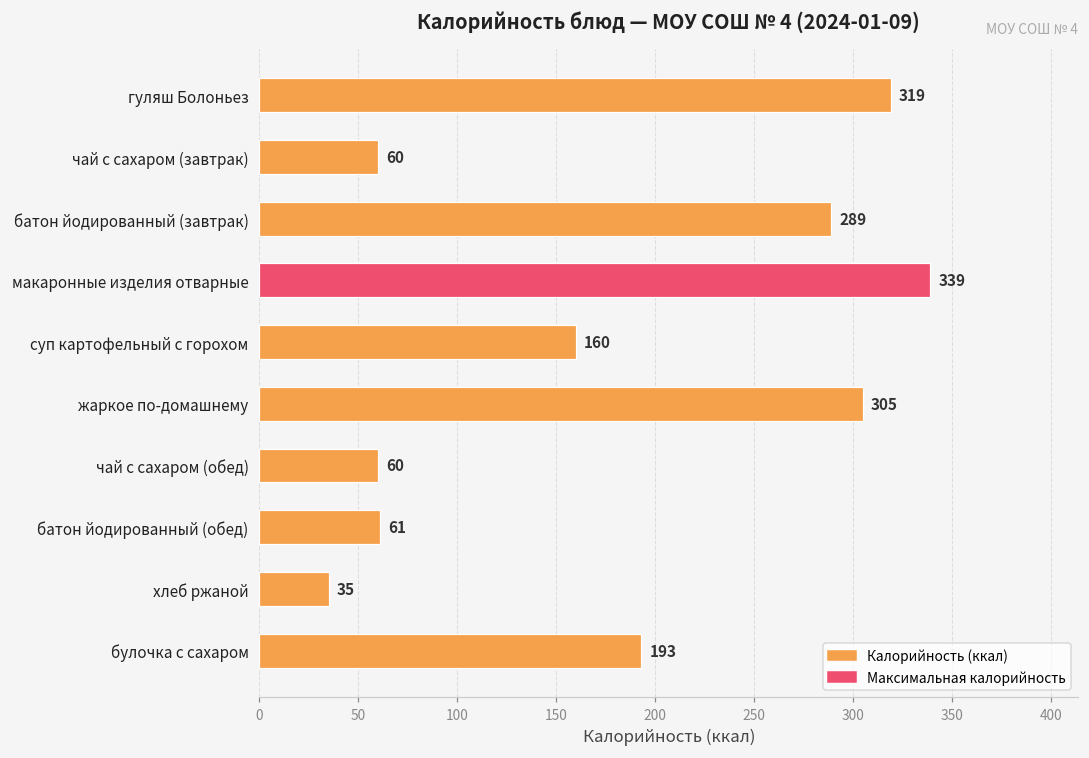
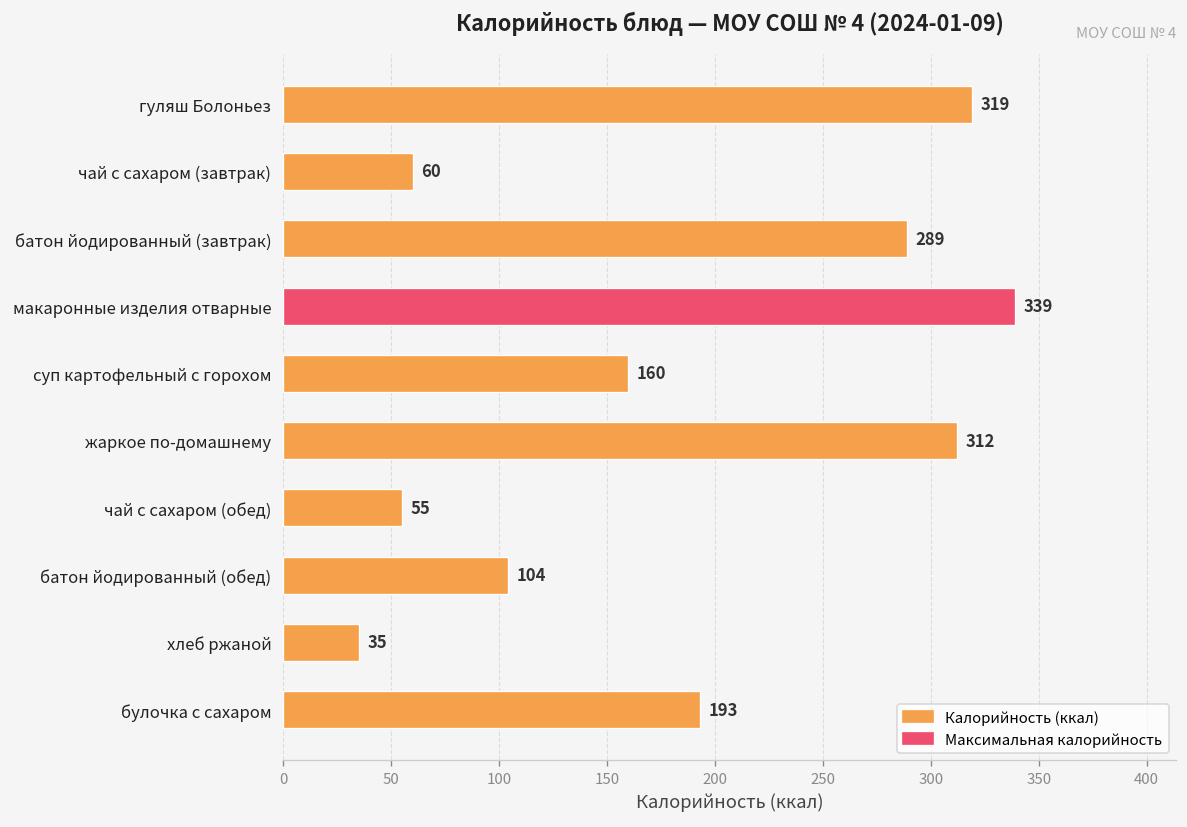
жаркое по-домашнему: 305 -> 312
чай с сахаром (обед): 60 -> 55
батон йодированный (обед): 61 -> 104
